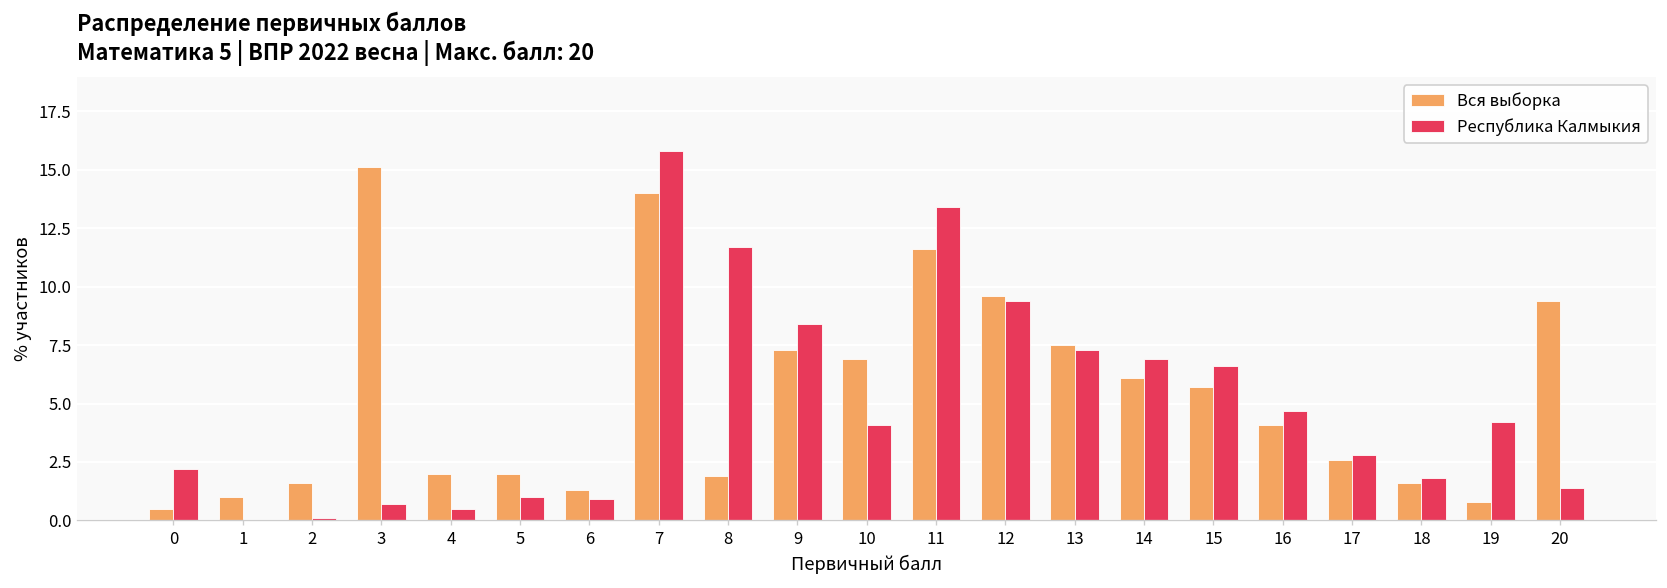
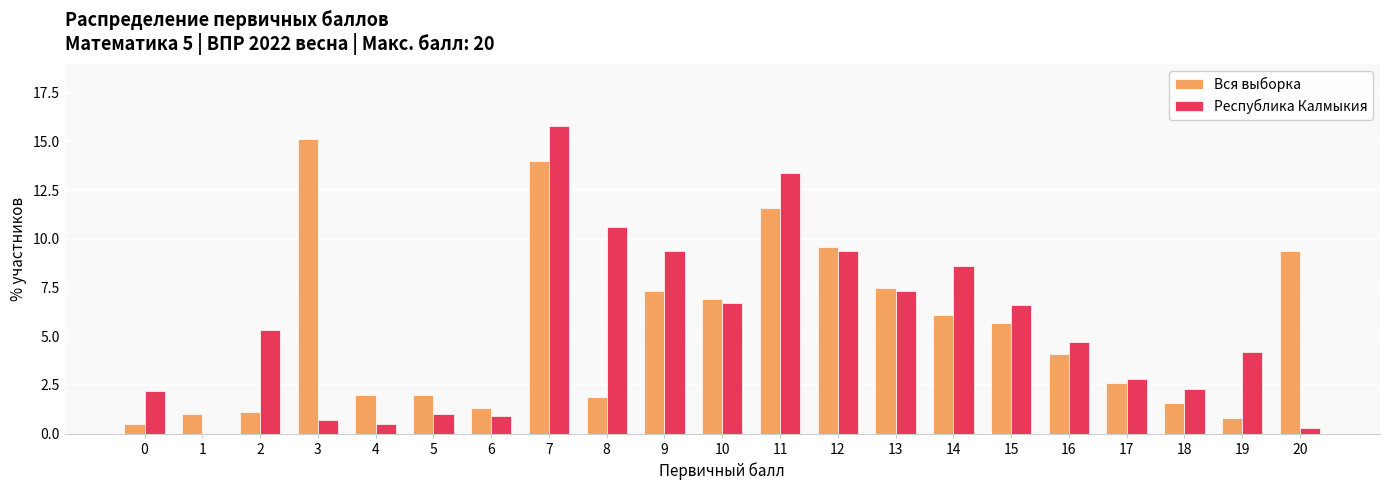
Вся выборка, 2: 1.6 -> 1.1
Республика Калмыкия, 2: 0.1 -> 5.3
Республика Калмыкия, 8: 11.7 -> 10.6
Республика Калмыкия, 9: 8.4 -> 9.4
Республика Калмыкия, 10: 4.1 -> 6.7
Республика Калмыкия, 14: 6.9 -> 8.6
Республика Калмыкия, 18: 1.8 -> 2.3
Республика Калмыкия, 20: 1.4 -> 0.3
